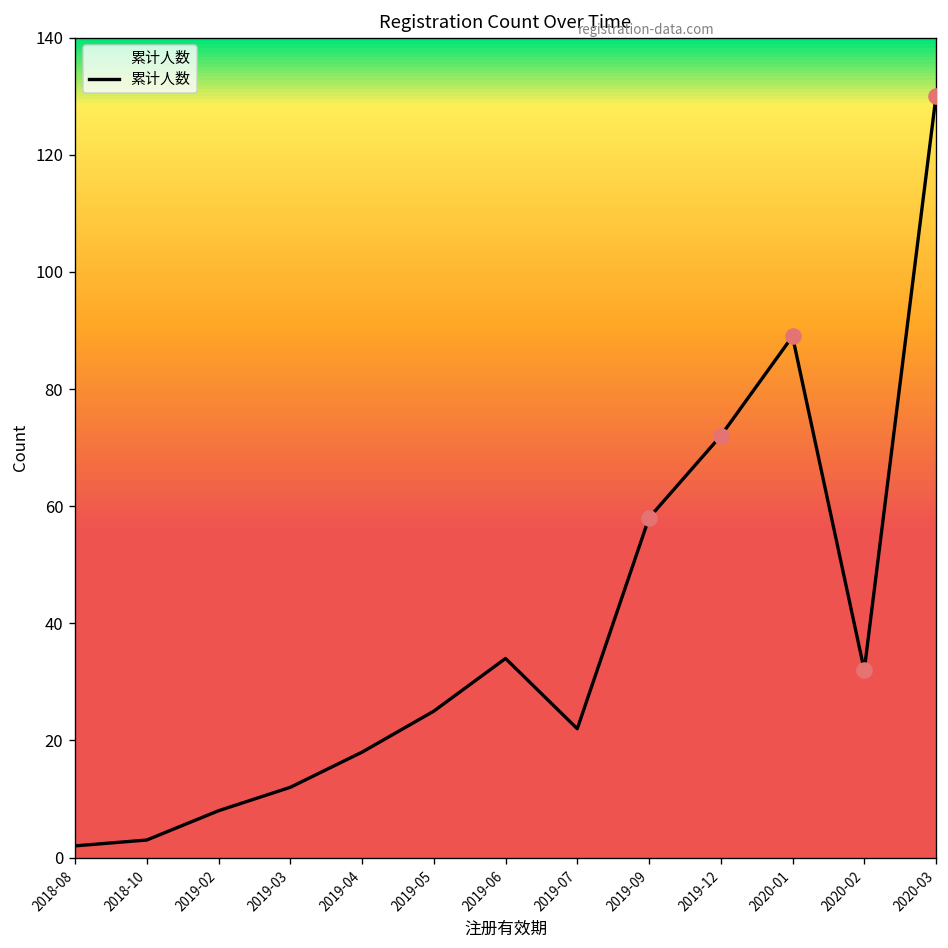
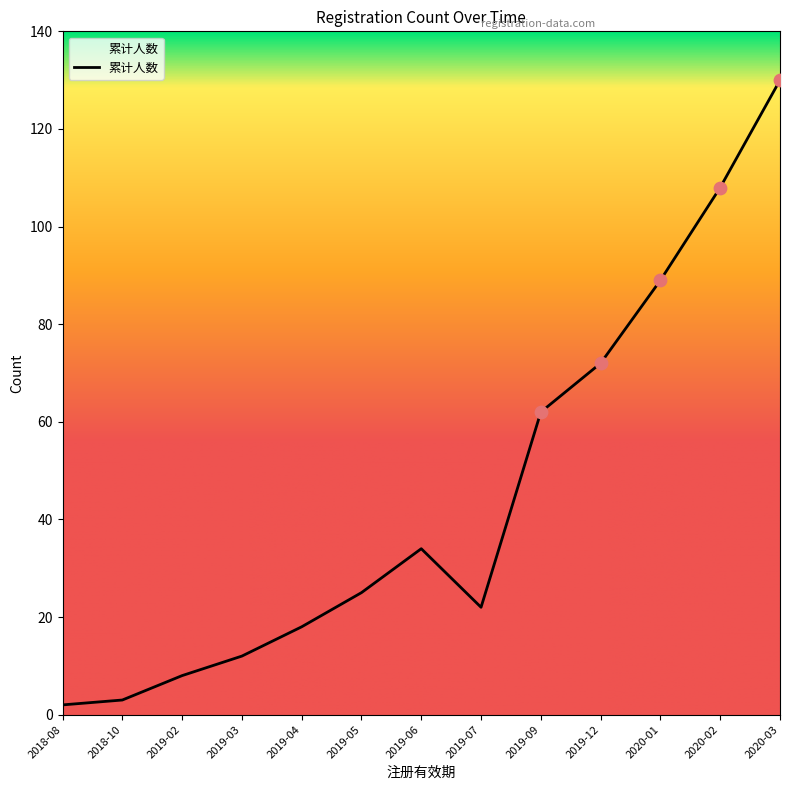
累计人数, 2019-09: 58 -> 62
累计人数, 2020-02: 32 -> 108
